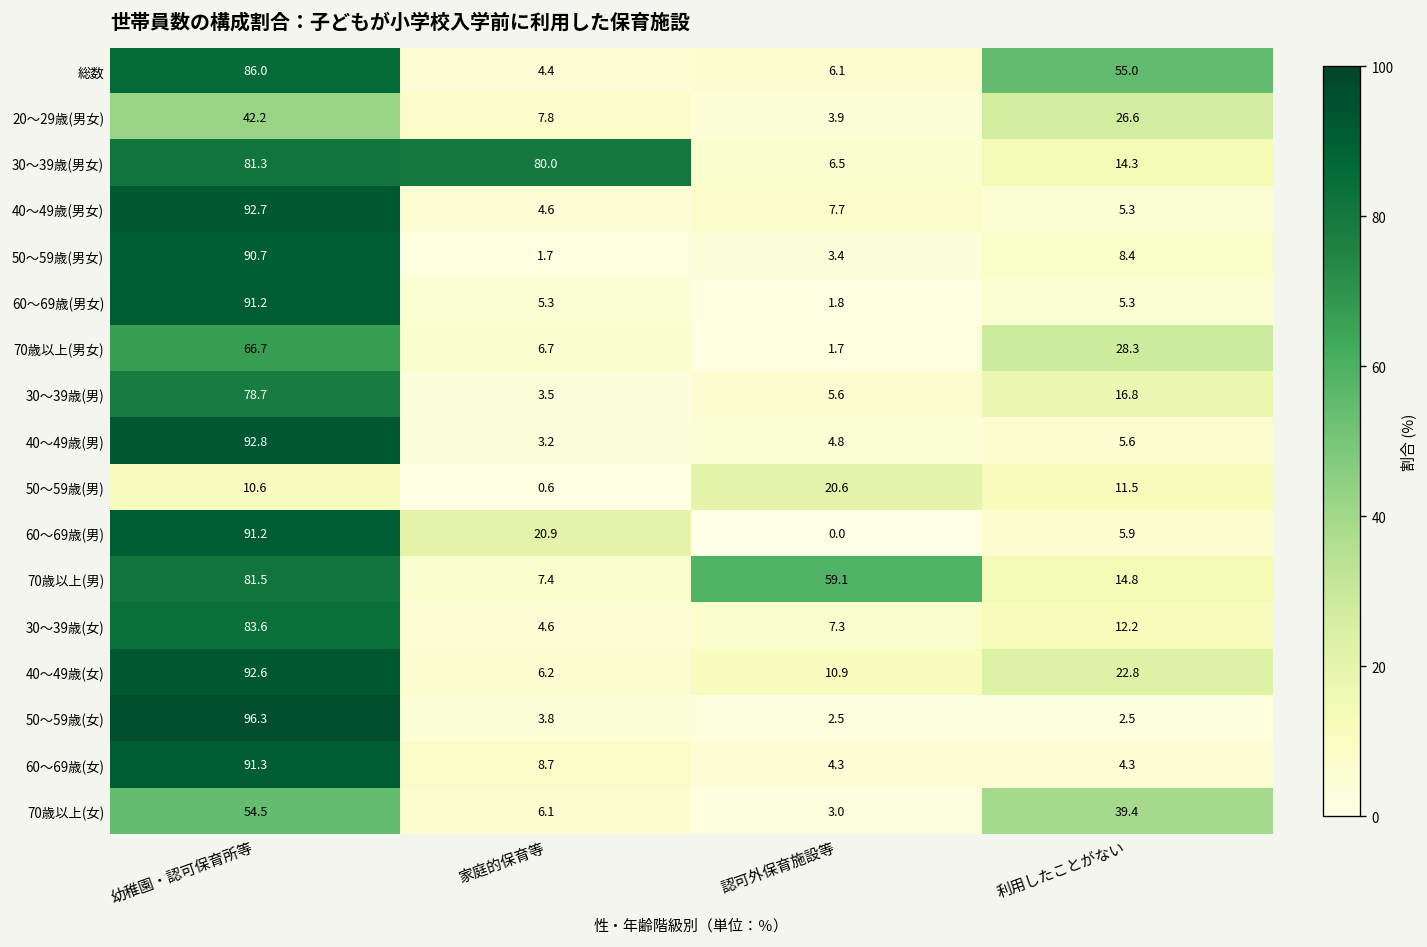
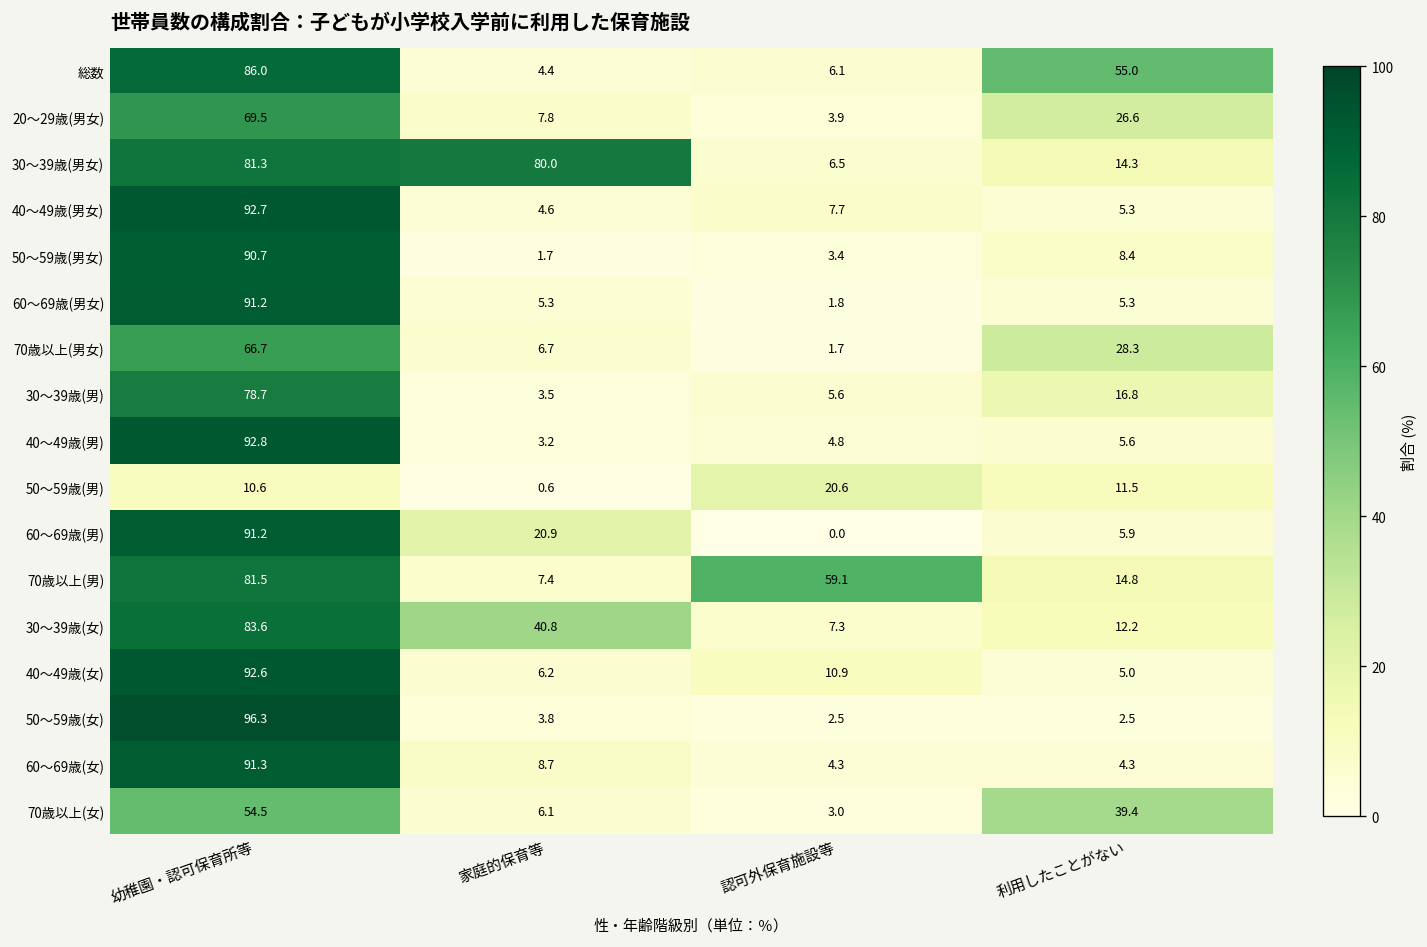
20～29歳(男女), 幼稚園・認可保育所等: 42.2 -> 69.5
30～39歳(女), 家庭的保育等: 4.6 -> 40.8
40～49歳(女), 利用したことがない: 22.8 -> 5.0
